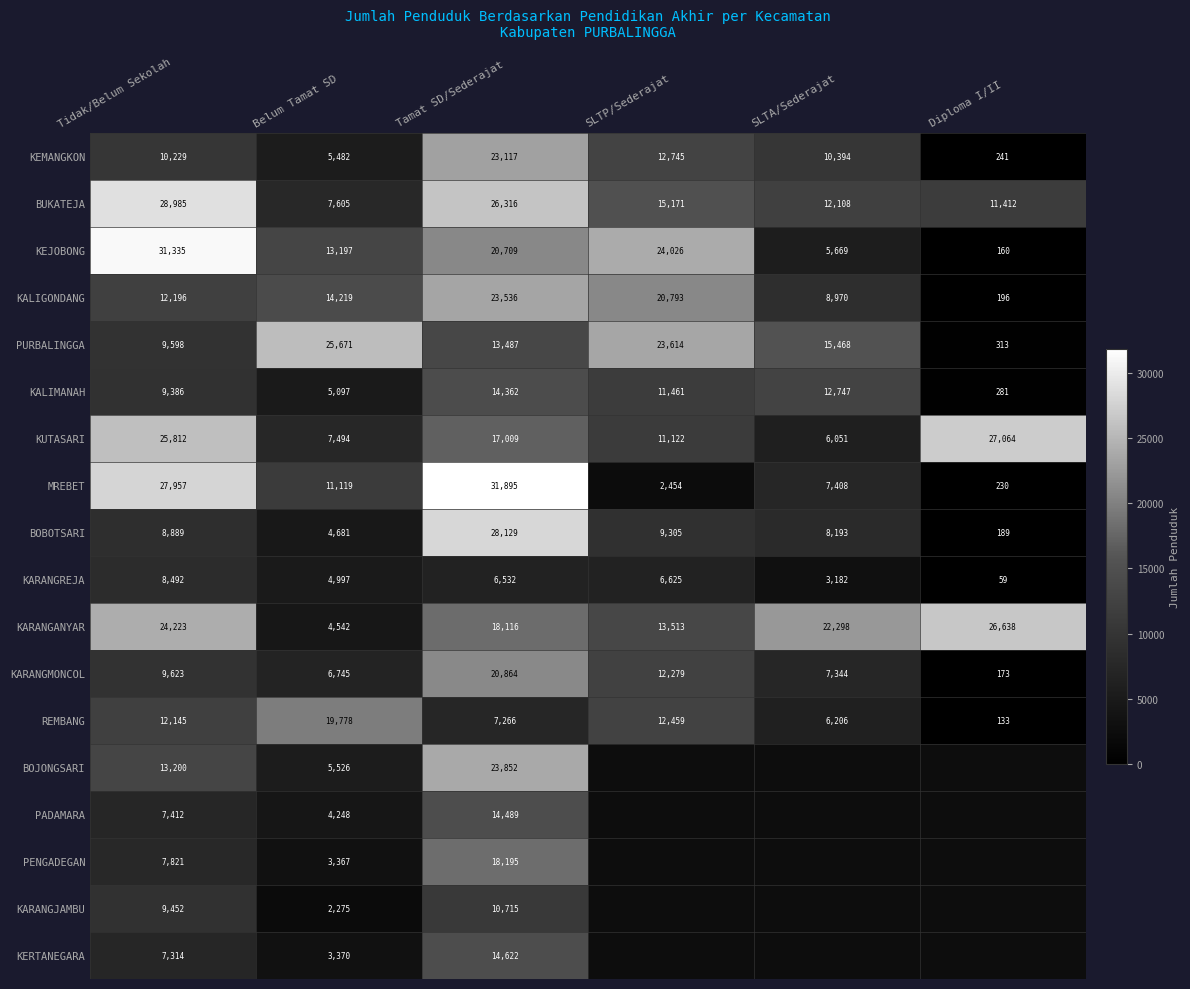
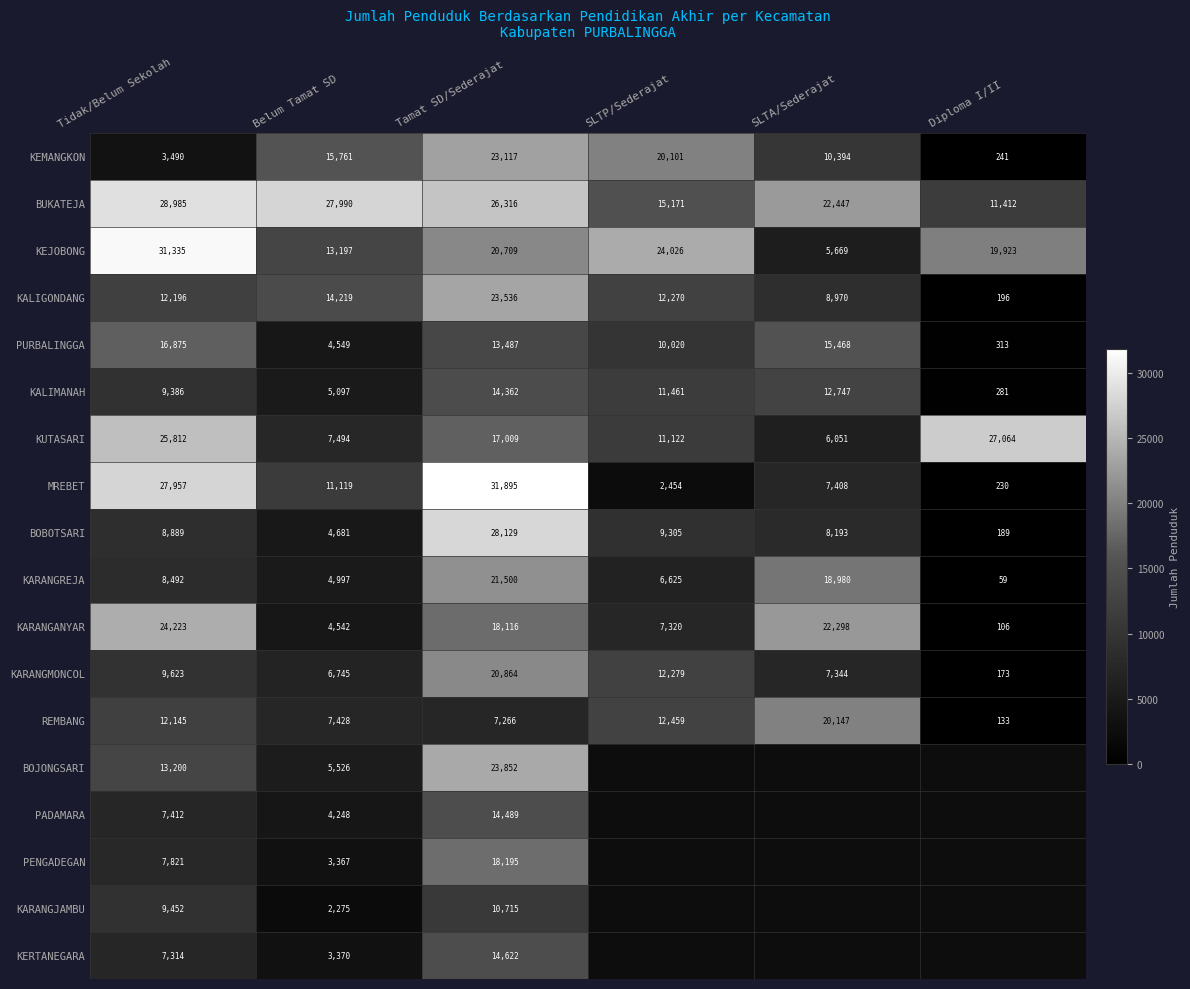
KEMANGKON, Tidak/Belum Sekolah: 10,229 -> 3,490
KEMANGKON, Belum Tamat SD: 5,482 -> 15,761
KEMANGKON, SLTP/Sederajat: 12,745 -> 20,101
BUKATEJA, Belum Tamat SD: 7,605 -> 27,990
BUKATEJA, SLTA/Sederajat: 12,108 -> 22,447
KEJOBONG, Diploma I/II: 160 -> 19,923
KALIGONDANG, SLTP/Sederajat: 20,793 -> 12,270
PURBALINGGA, Tidak/Belum Sekolah: 9,598 -> 16,875
PURBALINGGA, Belum Tamat SD: 25,671 -> 4,549
PURBALINGGA, SLTP/Sederajat: 23,614 -> 10,020
KARANGREJA, Tamat SD/Sederajat: 6,532 -> 21,500
KARANGREJA, SLTA/Sederajat: 3,182 -> 18,980
KARANGANYAR, SLTP/Sederajat: 13,513 -> 7,320
KARANGANYAR, Diploma I/II: 26,638 -> 106
REMBANG, Belum Tamat SD: 19,778 -> 7,428
REMBANG, SLTA/Sederajat: 6,206 -> 20,147
